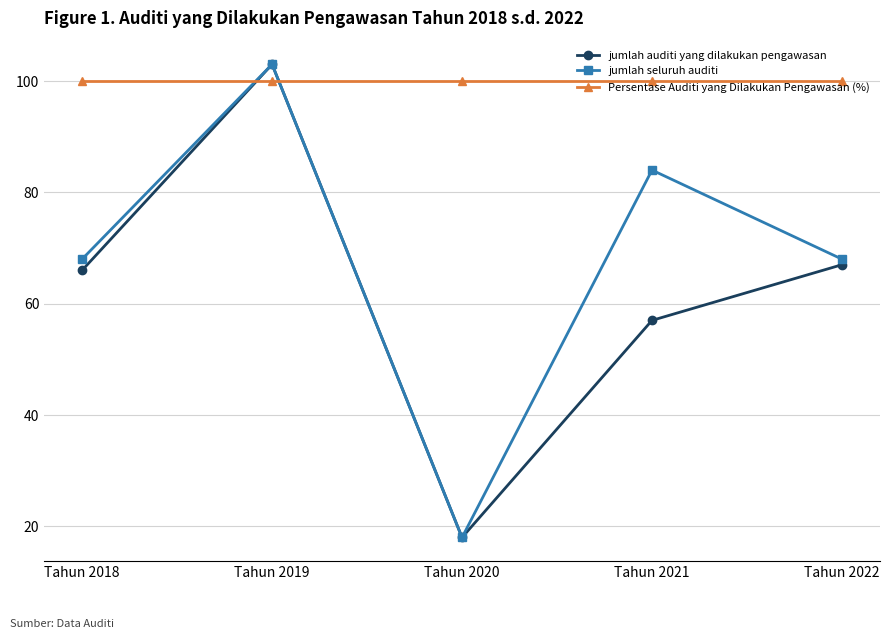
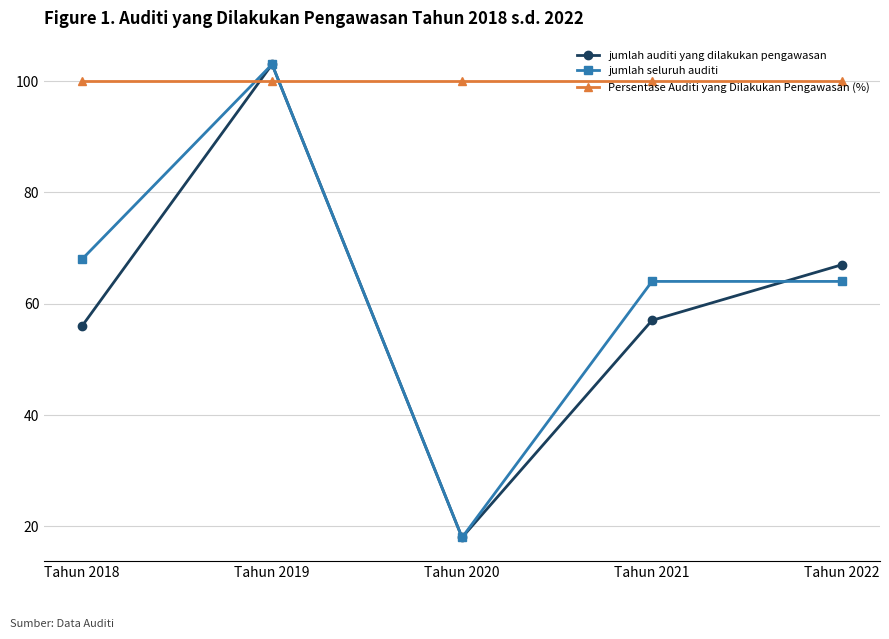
jumlah auditi yang dilakukan pengawasan, Tahun 2018: 66 -> 56
jumlah seluruh auditi, Tahun 2021: 84 -> 64
jumlah seluruh auditi, Tahun 2022: 68 -> 64
